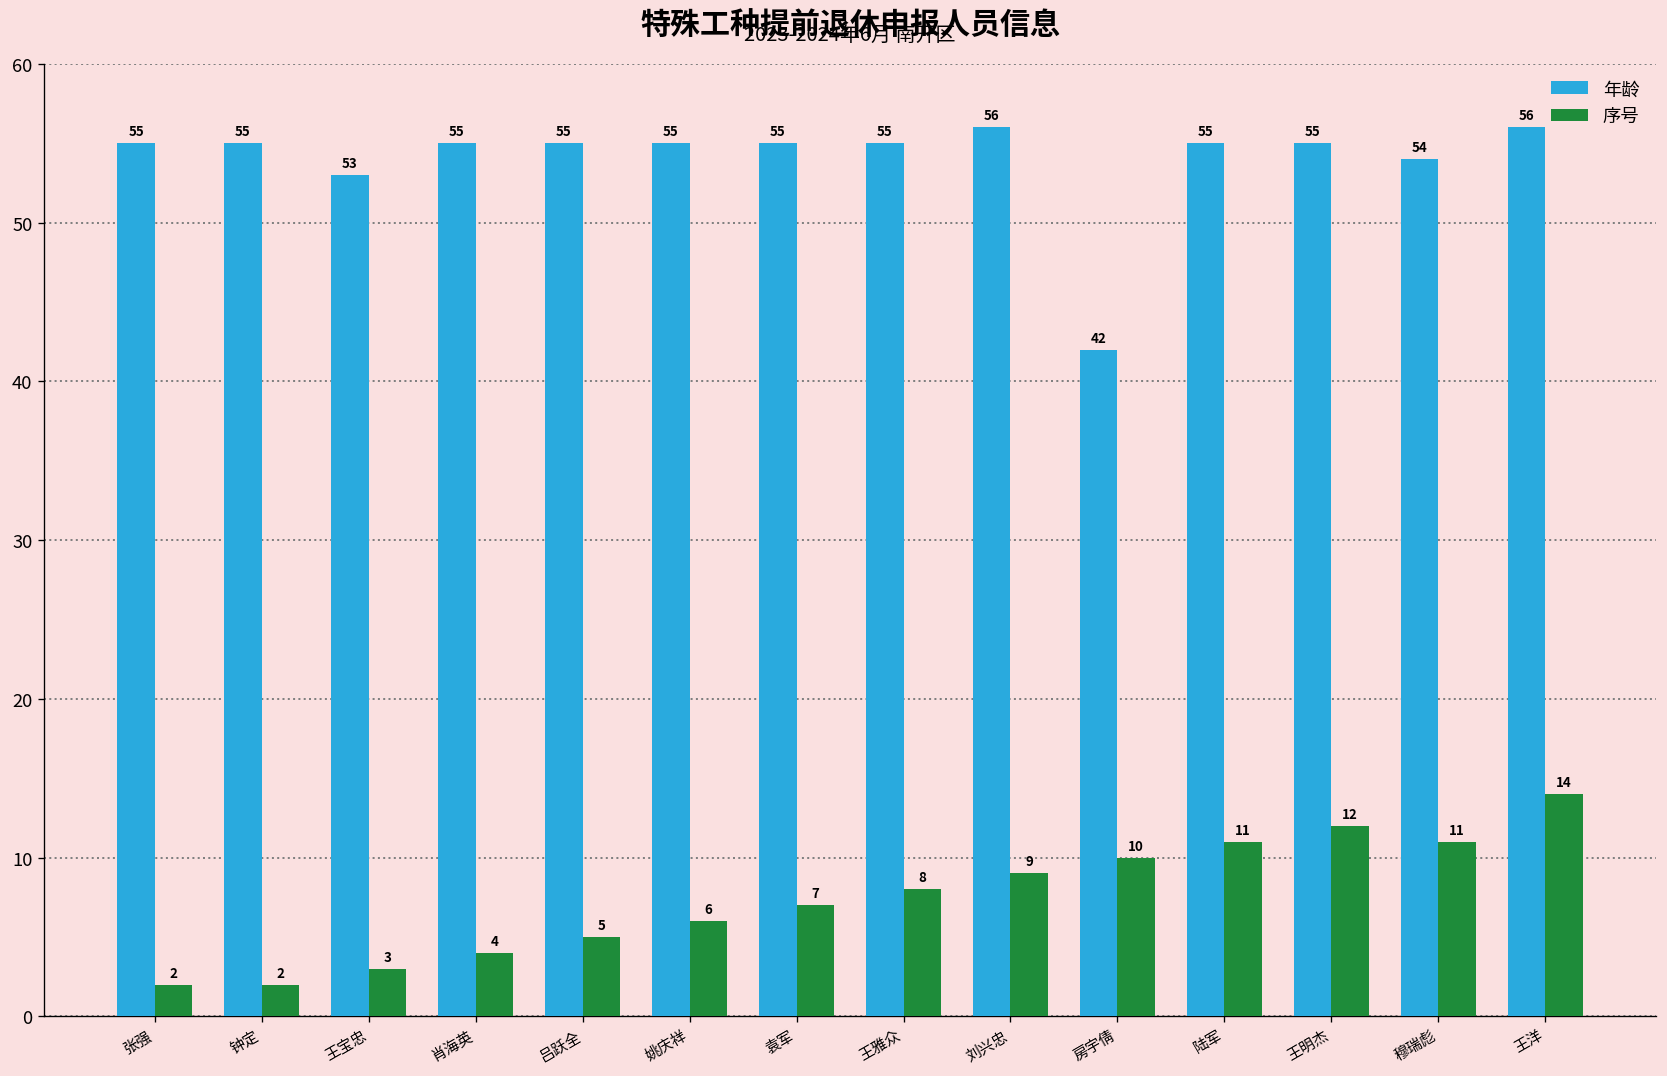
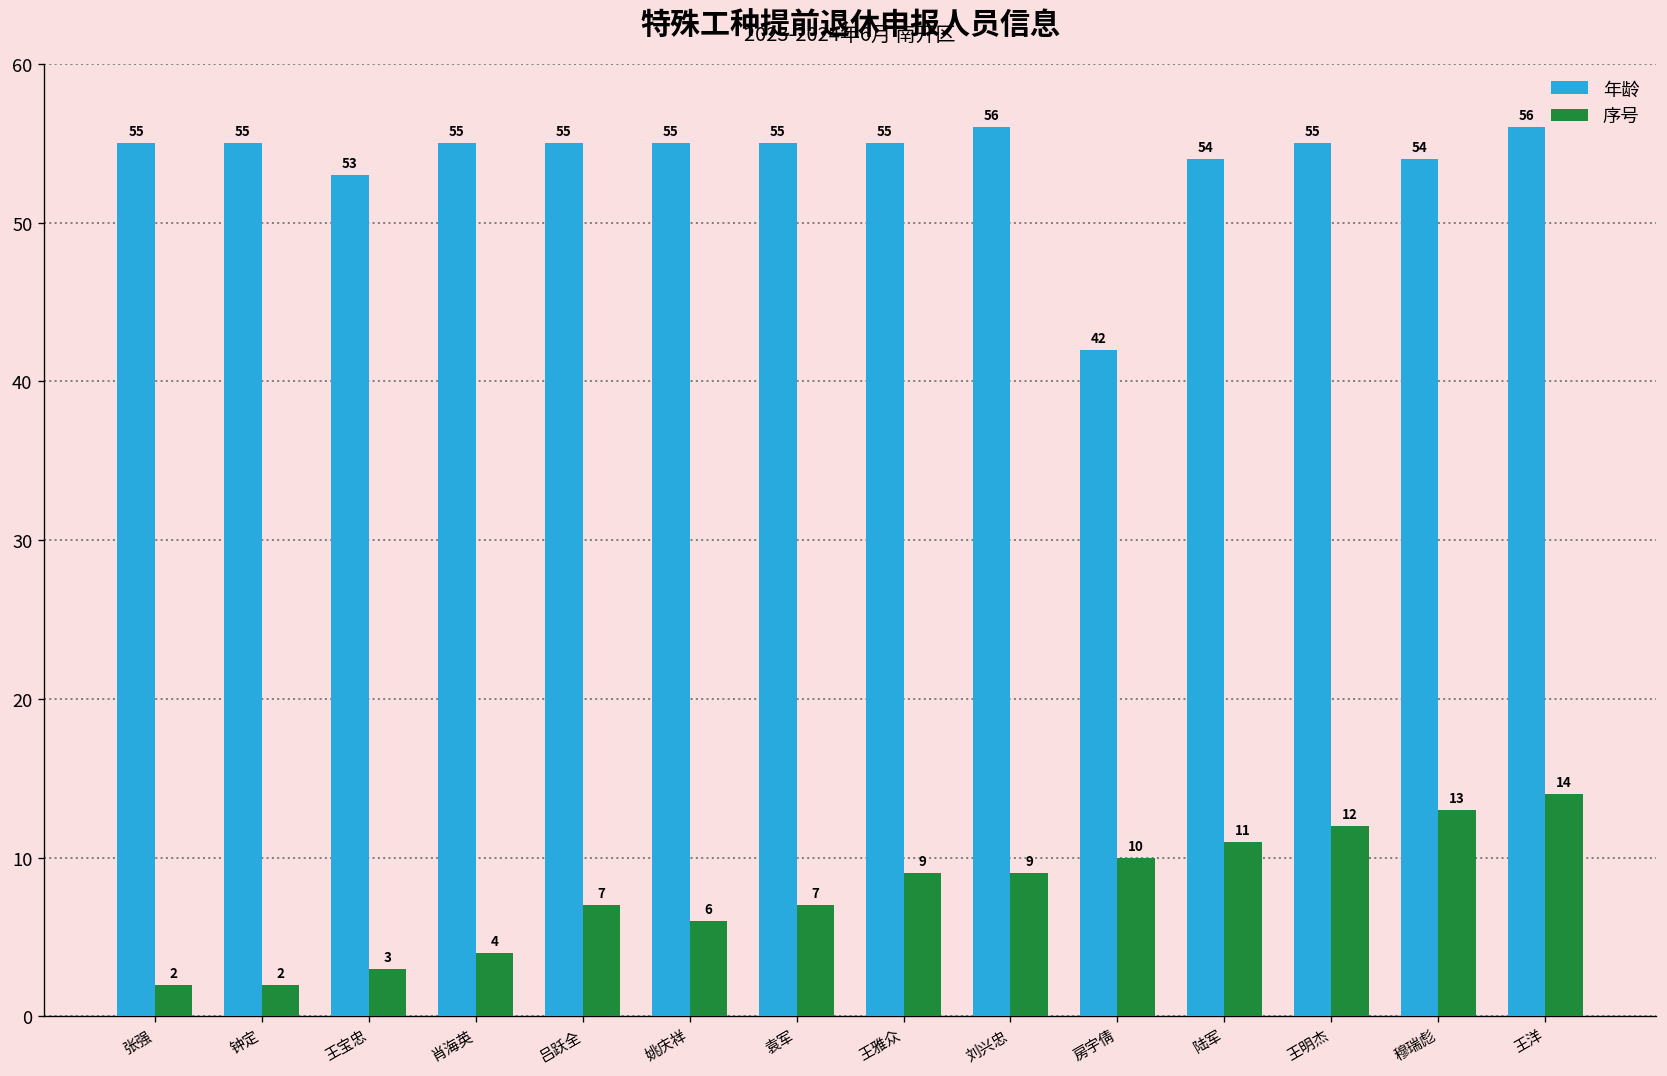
序号, 吕跃全: 5 -> 7
序号, 王雅众: 8 -> 9
年龄, 陆军: 55 -> 54
序号, 穆瑞彪: 11 -> 13
